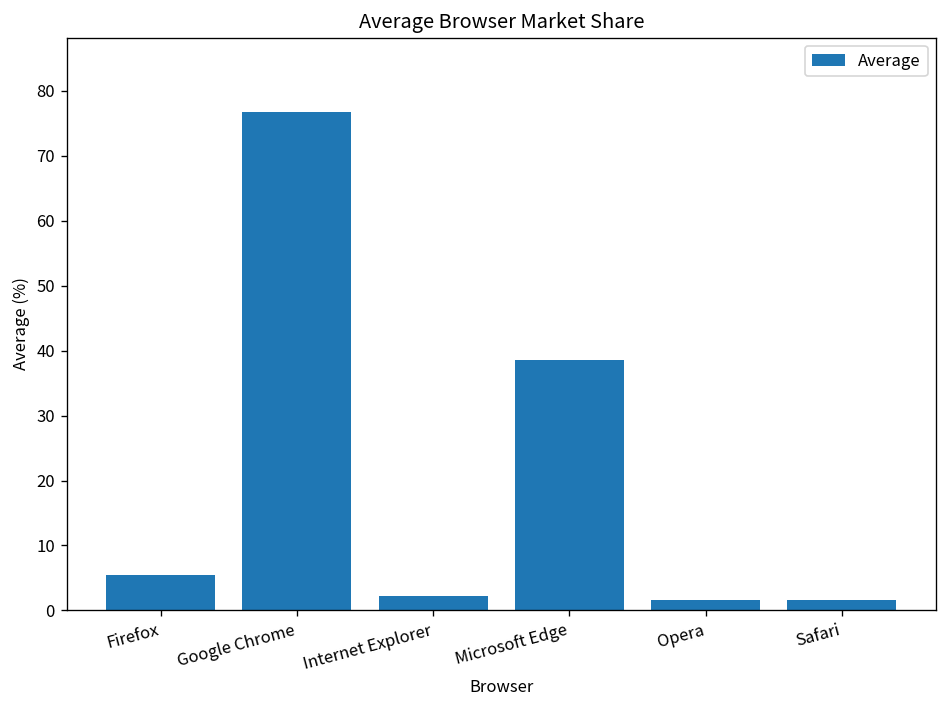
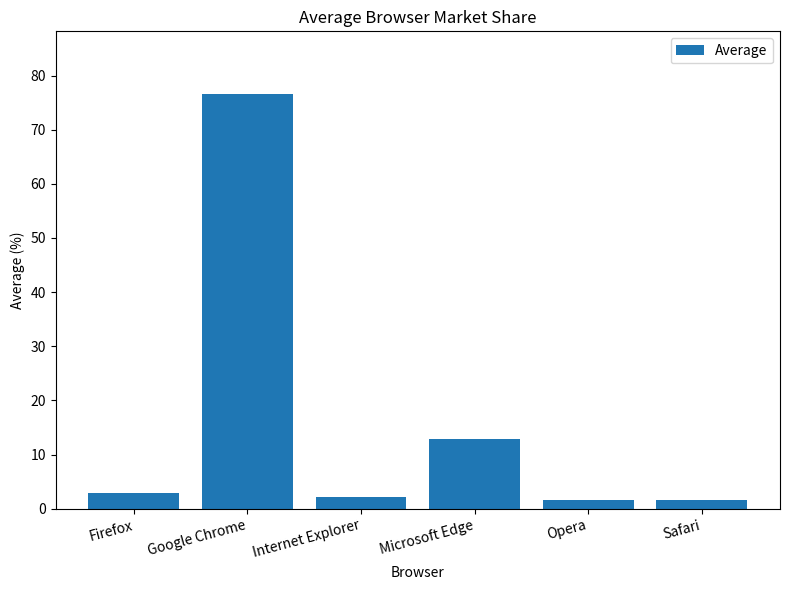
Firefox: 5 -> 3
Microsoft Edge: 39 -> 13
